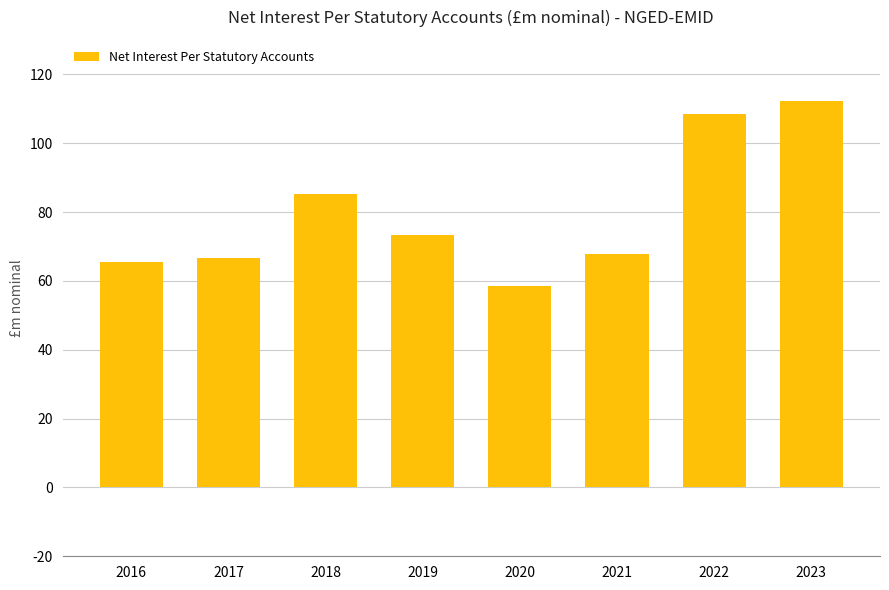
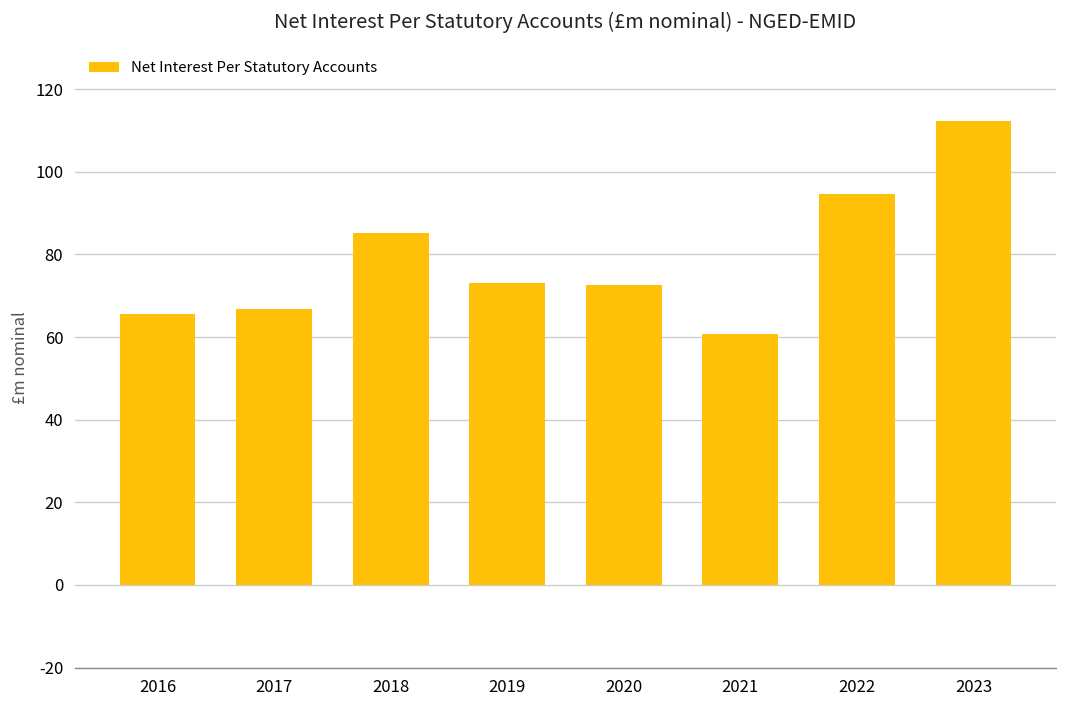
2020: 58 -> 73
2021: 68 -> 61
2022: 109 -> 95
